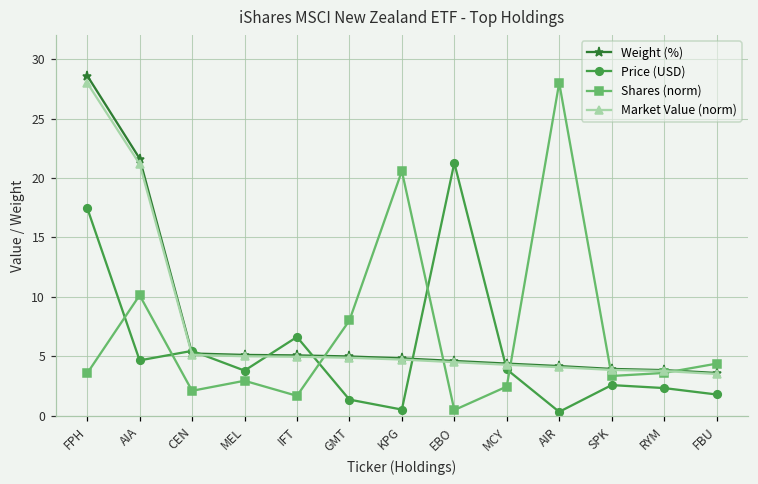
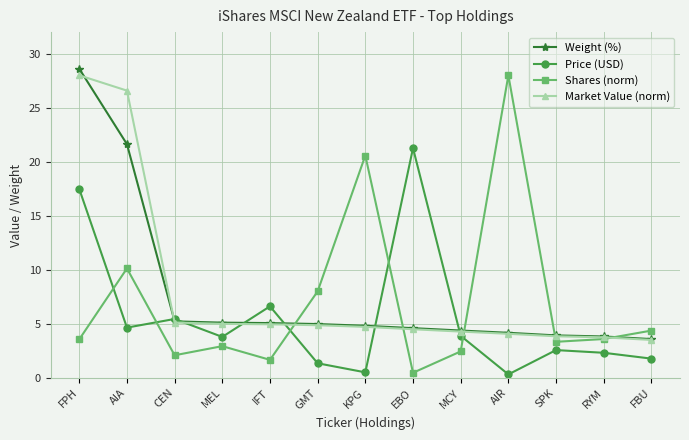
Market Value (norm), AIA: 21.2 -> 26.6
